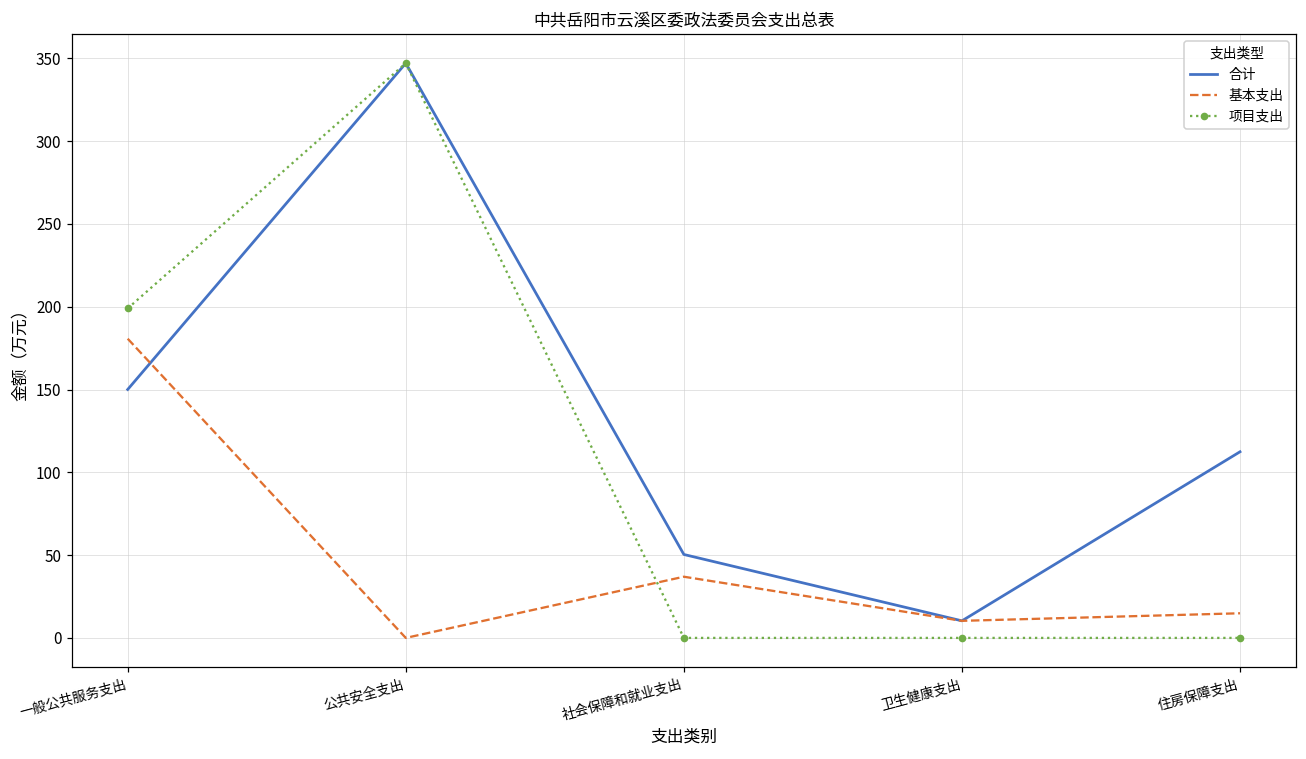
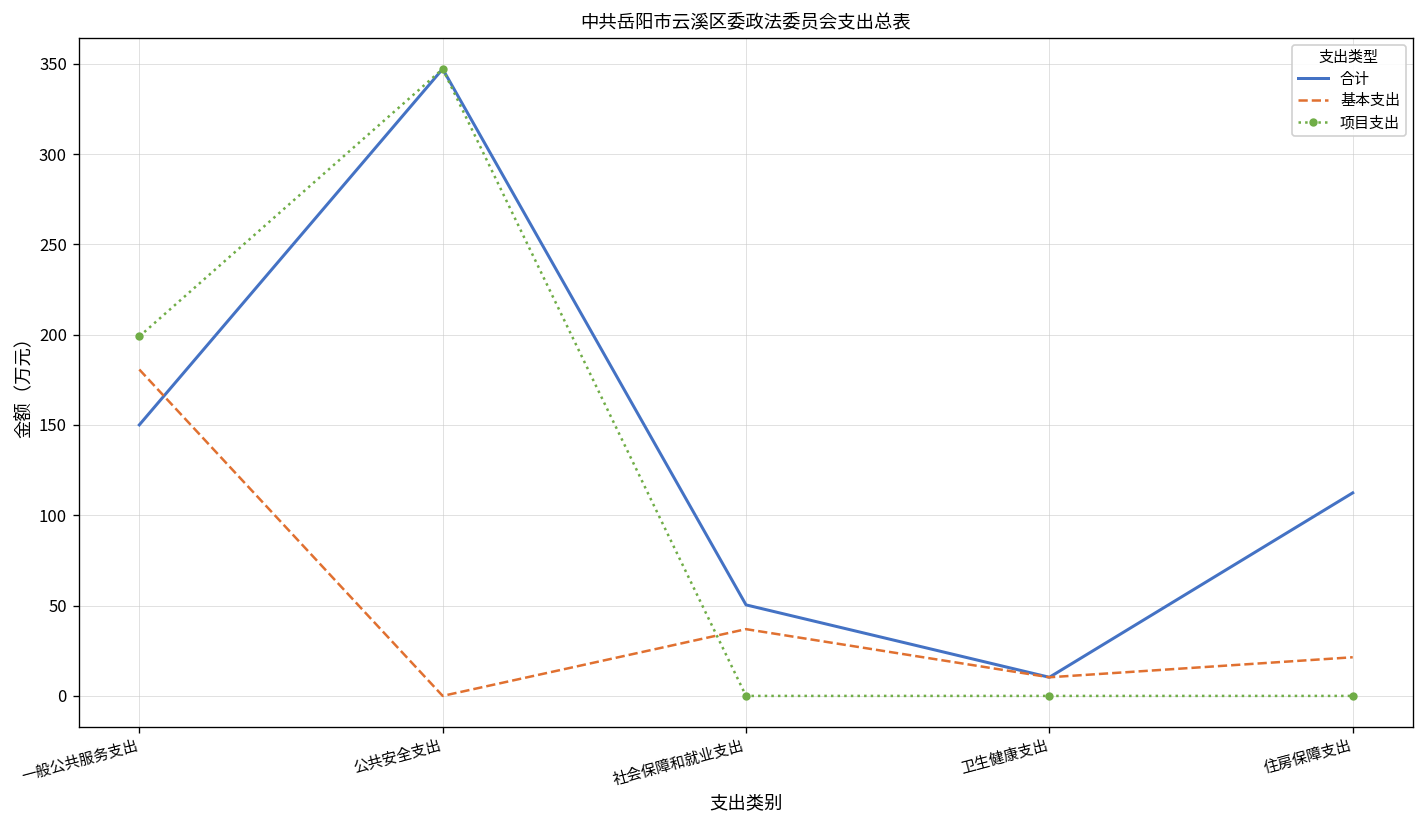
基本支出, 住房保障支出: 15 -> 21
